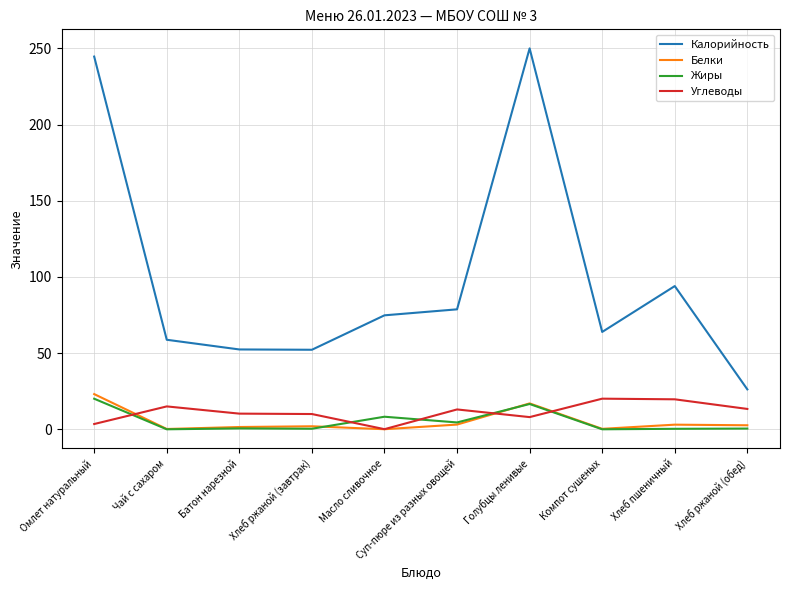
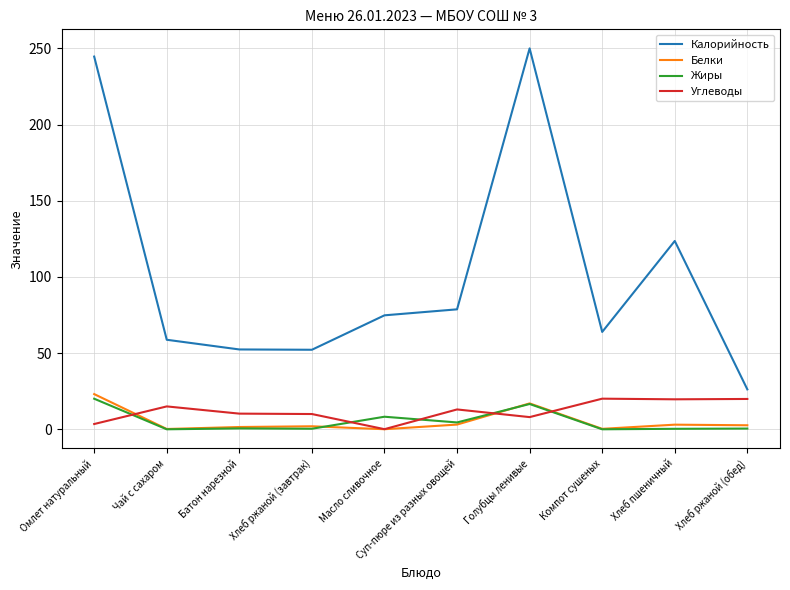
Калорийность, Хлеб пшеничный: 94 -> 124
Углеводы, Хлеб ржаной (обед): 13 -> 20
